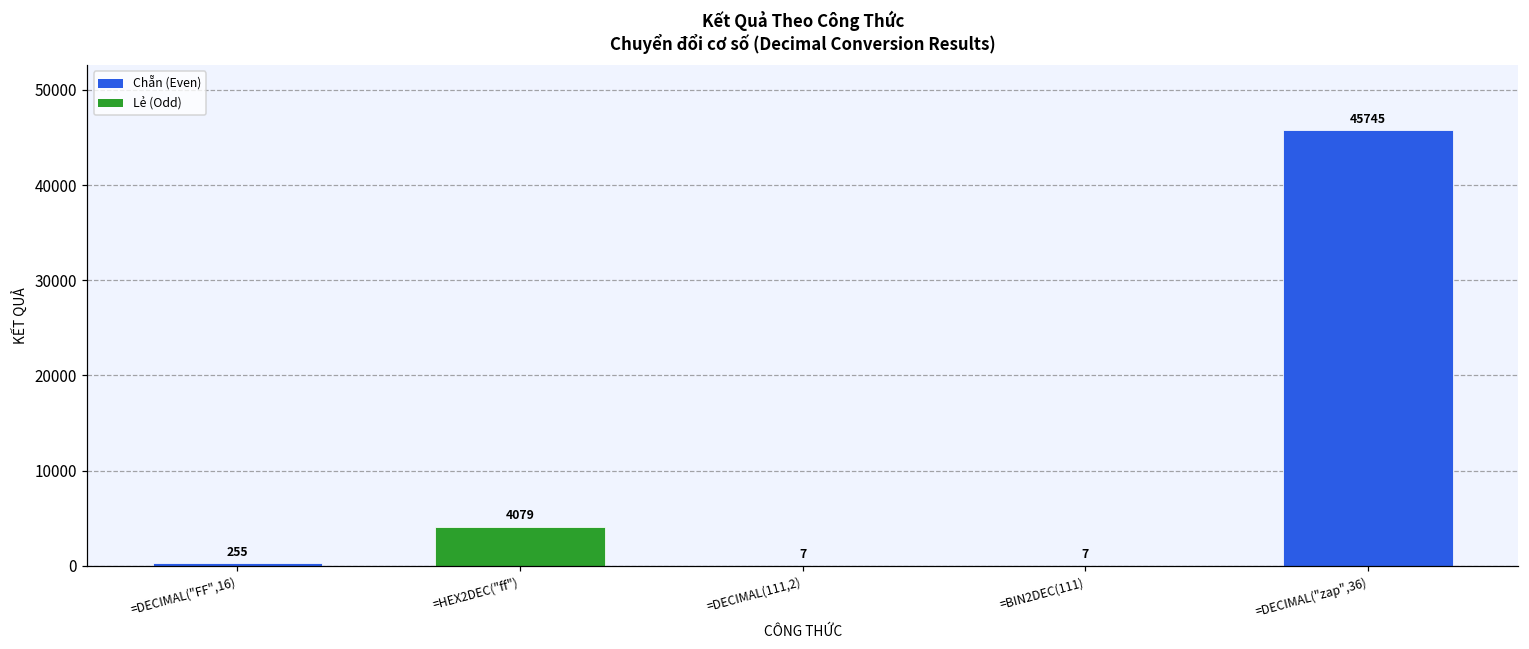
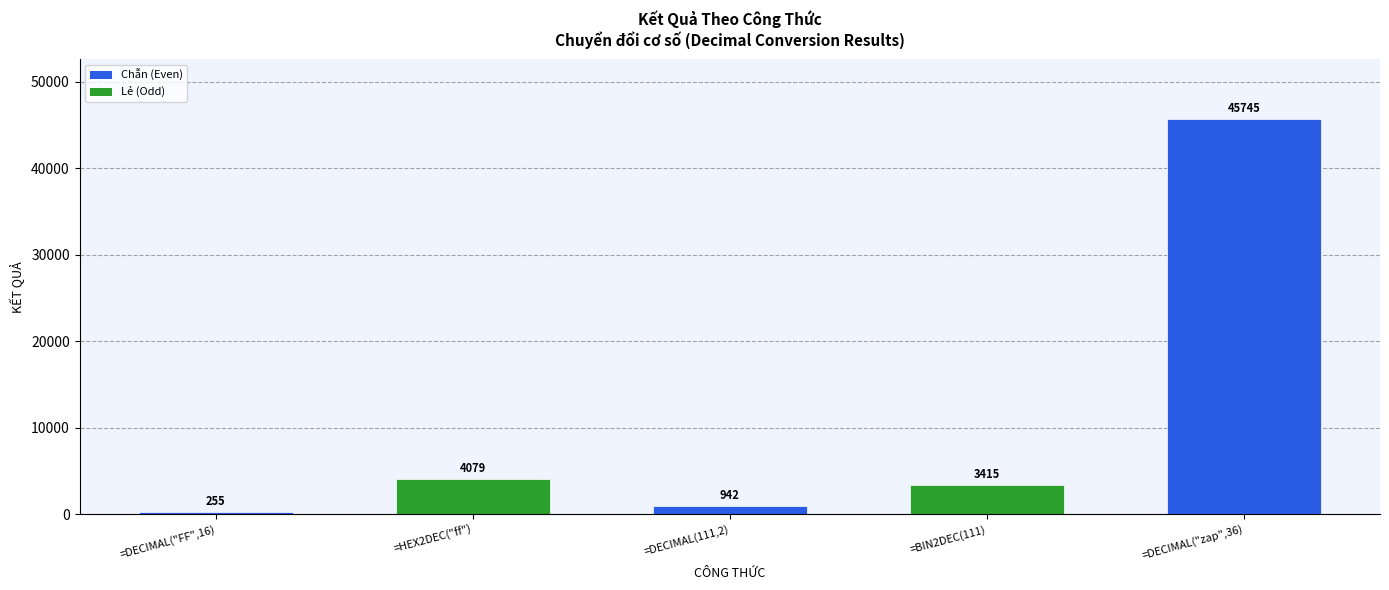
=DECIMAL(111,2): 7 -> 942
=BIN2DEC(111): 7 -> 3415
